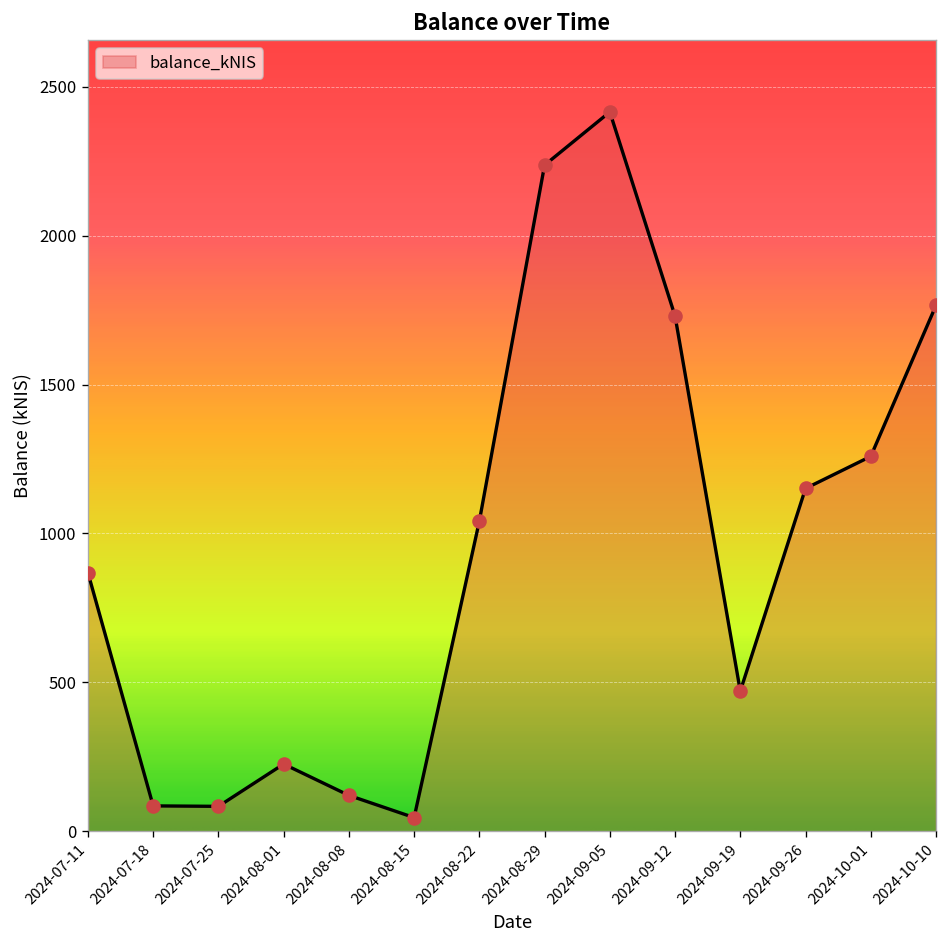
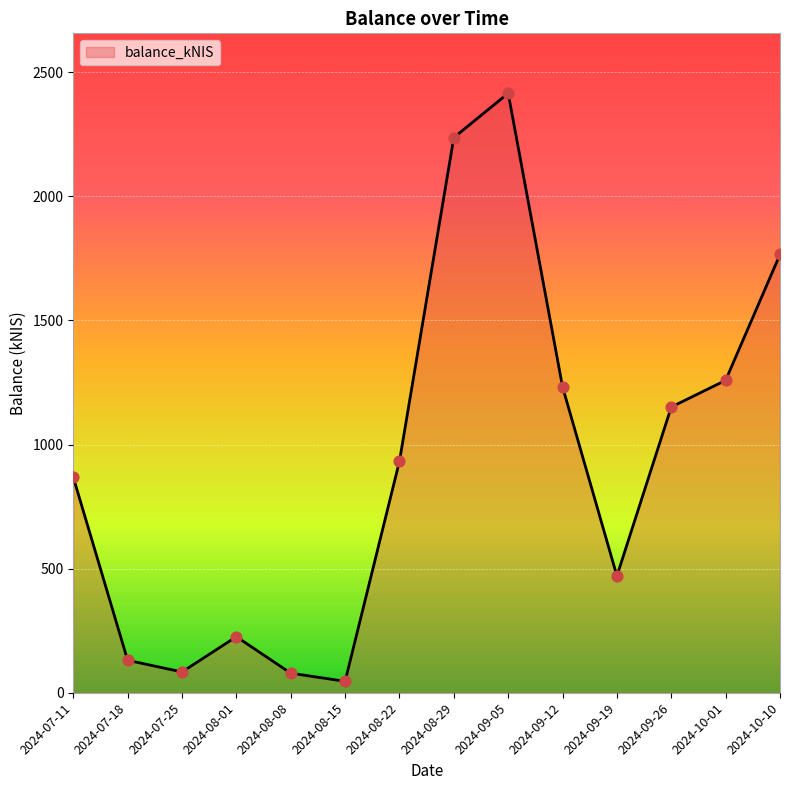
2024-07-18: 90 -> 130
2024-08-08: 120 -> 80
2024-08-22: 1040 -> 930
2024-09-12: 1730 -> 1230
